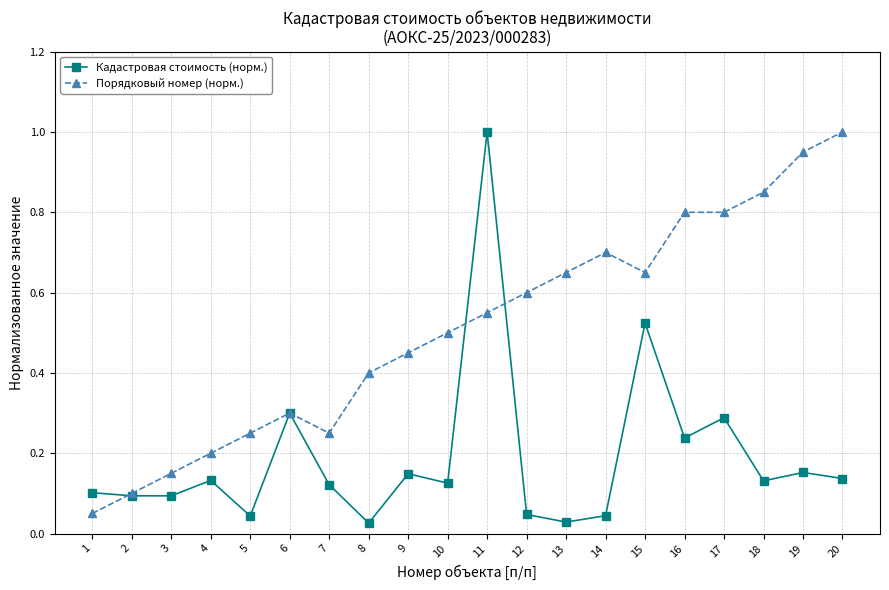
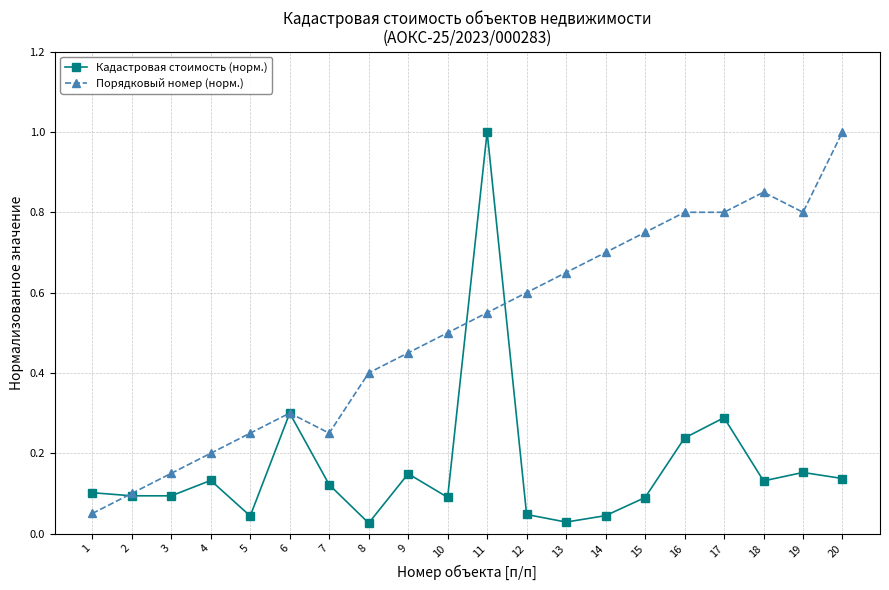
Кадастровая стоимость (норм.), 10: 0.13 -> 0.09
Кадастровая стоимость (норм.), 15: 0.52 -> 0.09
Порядковый номер (норм.), 15: 0.65 -> 0.75
Порядковый номер (норм.), 19: 0.95 -> 0.80
